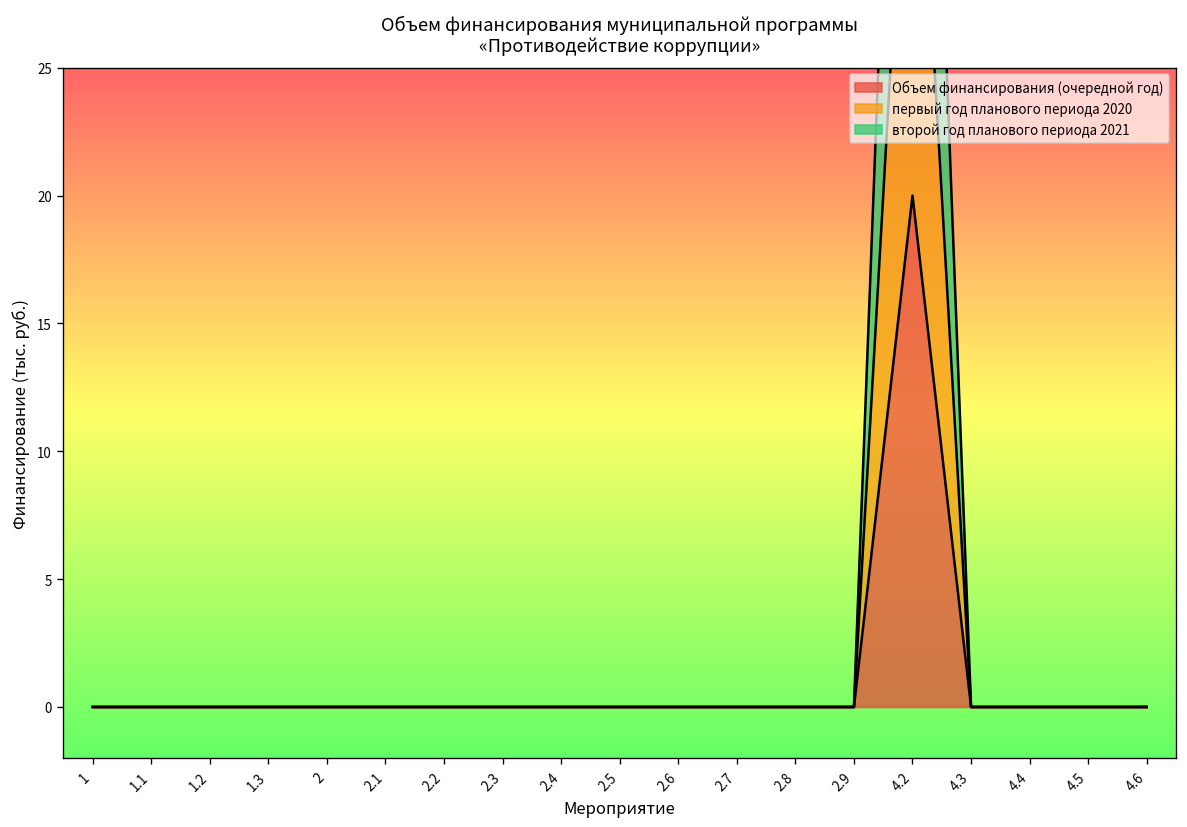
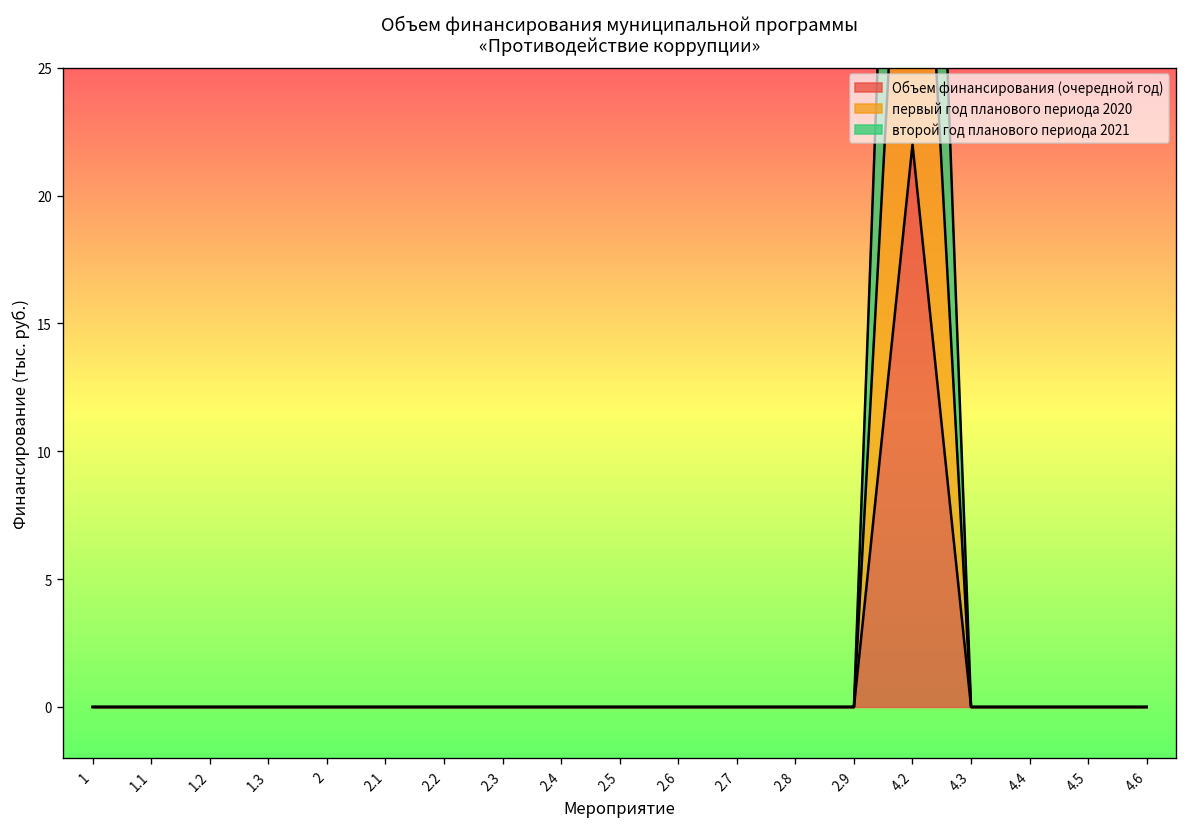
Объем финансирования (очередной год), 4.2: 20 -> 22
